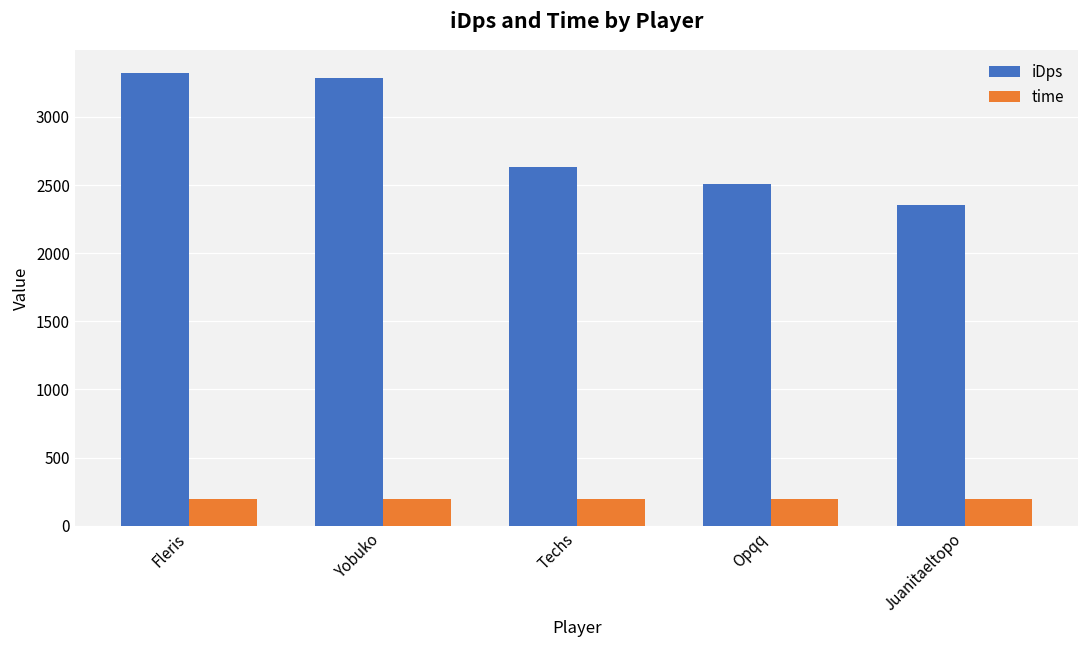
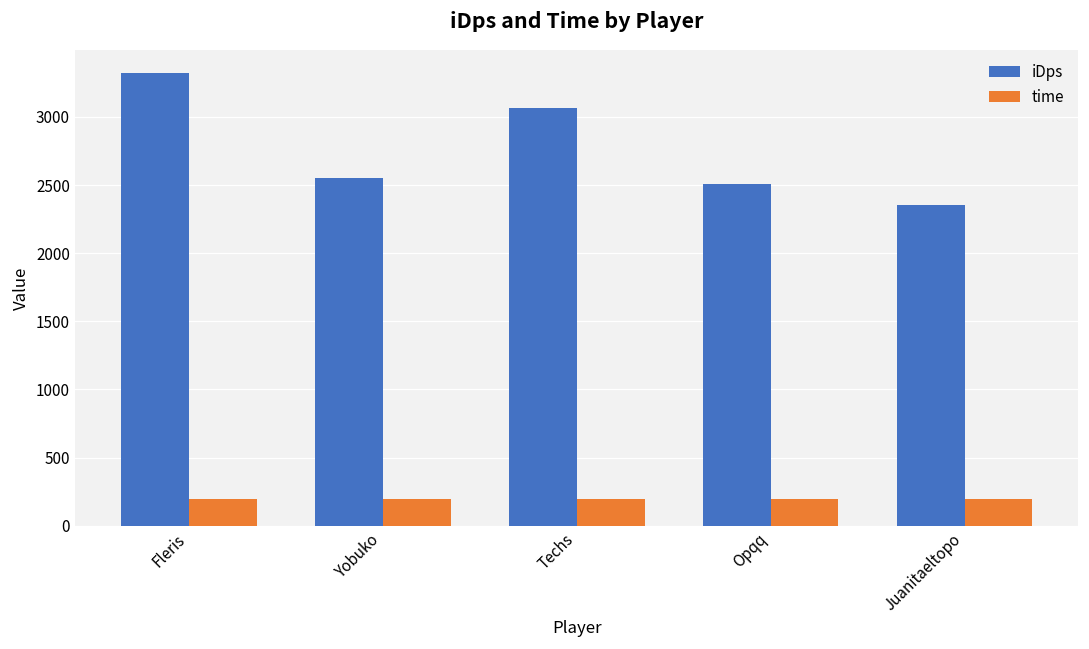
iDps, Yobuko: 3280 -> 2550
iDps, Techs: 2630 -> 3070
